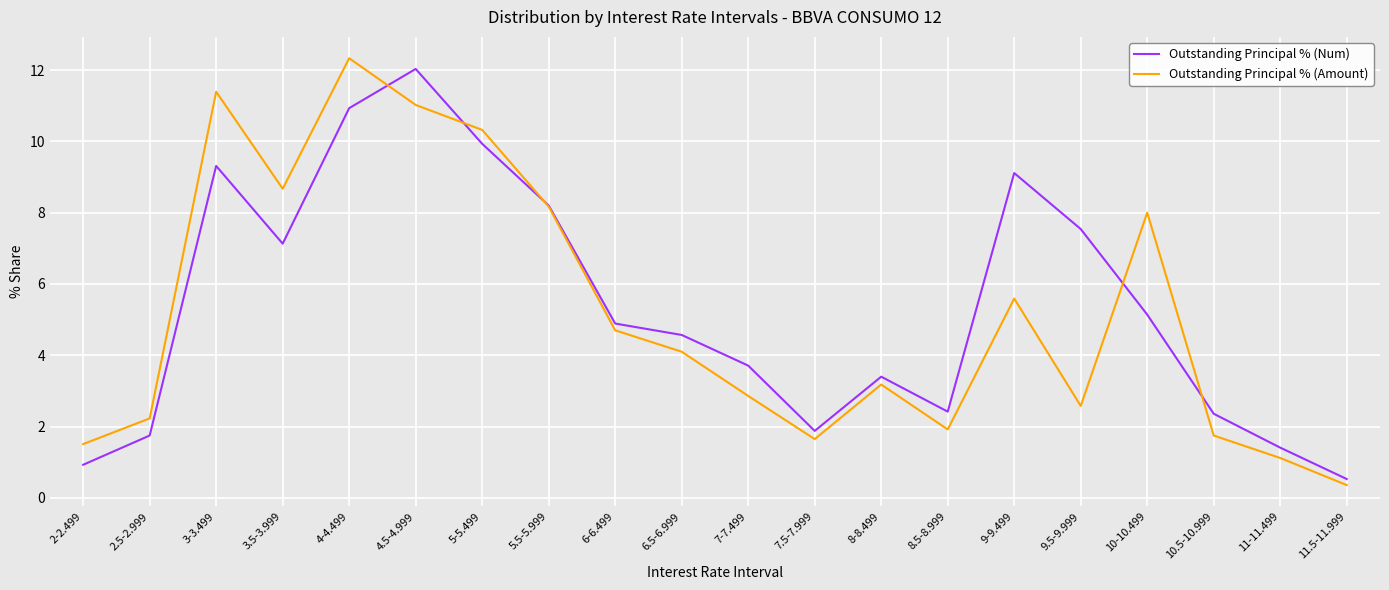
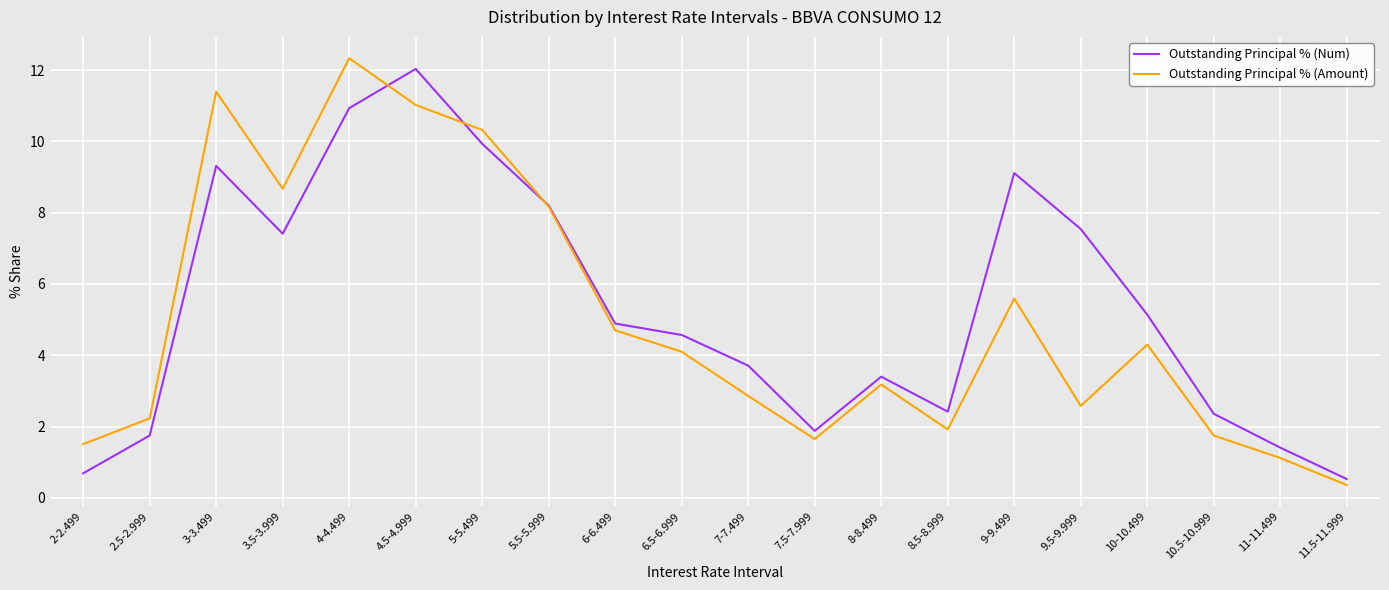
Outstanding Principal % (Num), 2-2.499: 0.9 -> 0.7
Outstanding Principal % (Num), 3.5-3.999: 7.1 -> 7.4
Outstanding Principal % (Amount), 10-10.499: 8.0 -> 4.3
